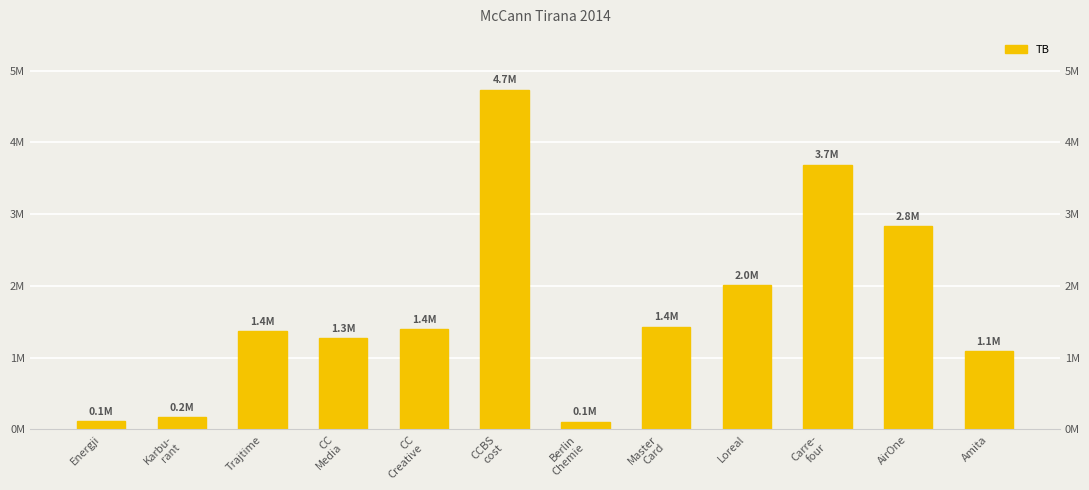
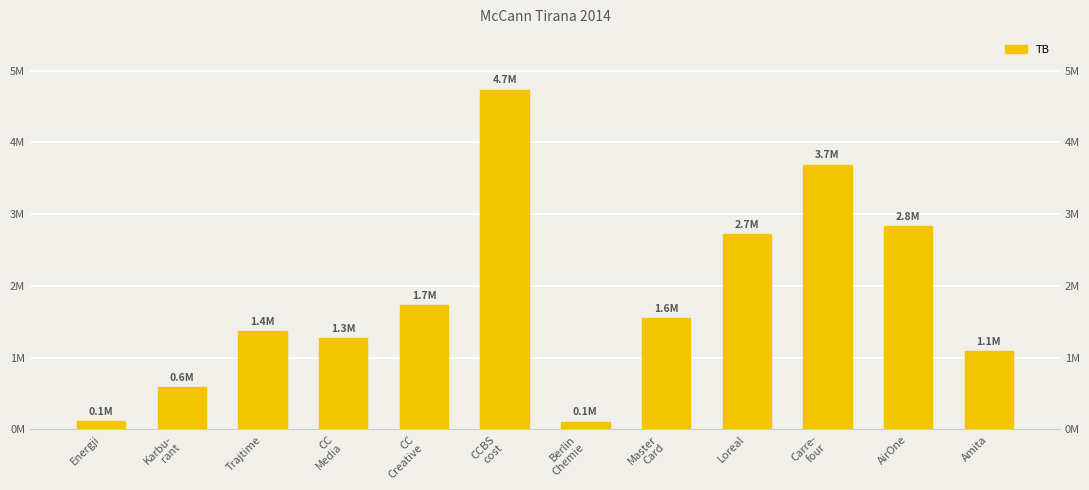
Karbu- rant: 0.2M -> 0.6M
CC Creative: 1.4M -> 1.7M
Master Card: 1.4M -> 1.6M
Loreal: 2.0M -> 2.7M
